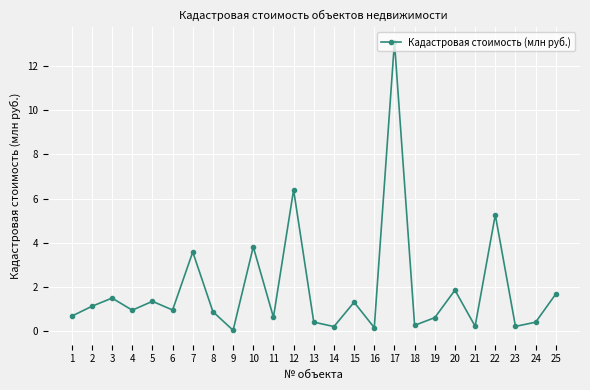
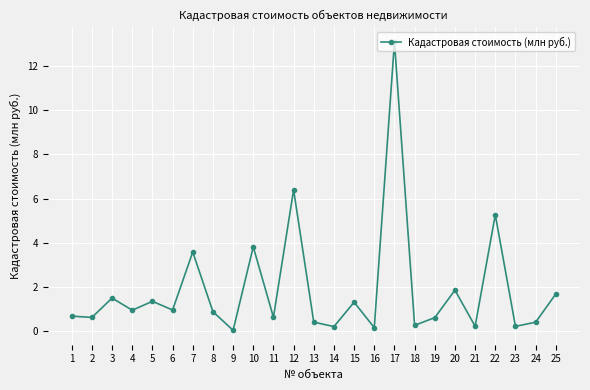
2: 1.1 -> 0.6
